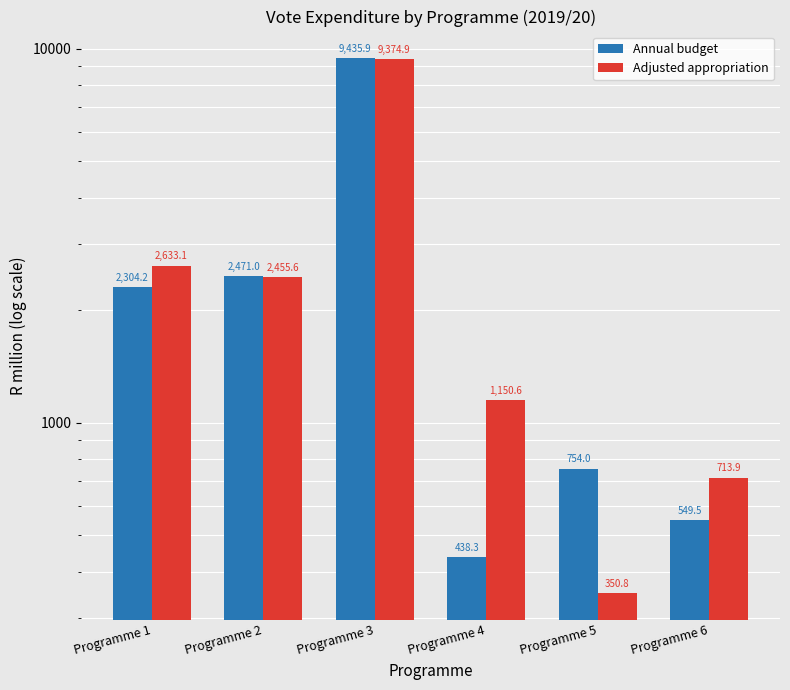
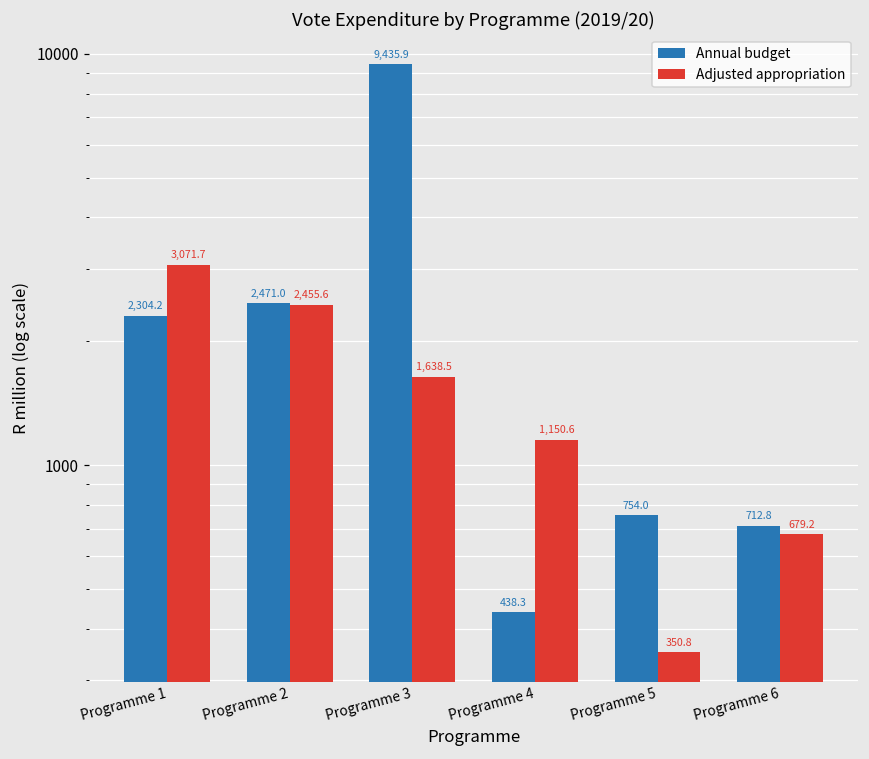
Adjusted appropriation, Programme 1: 2,633.1 -> 3,071.7
Adjusted appropriation, Programme 3: 9,374.9 -> 1,638.5
Annual budget, Programme 6: 549.5 -> 712.8
Adjusted appropriation, Programme 6: 713.9 -> 679.2
